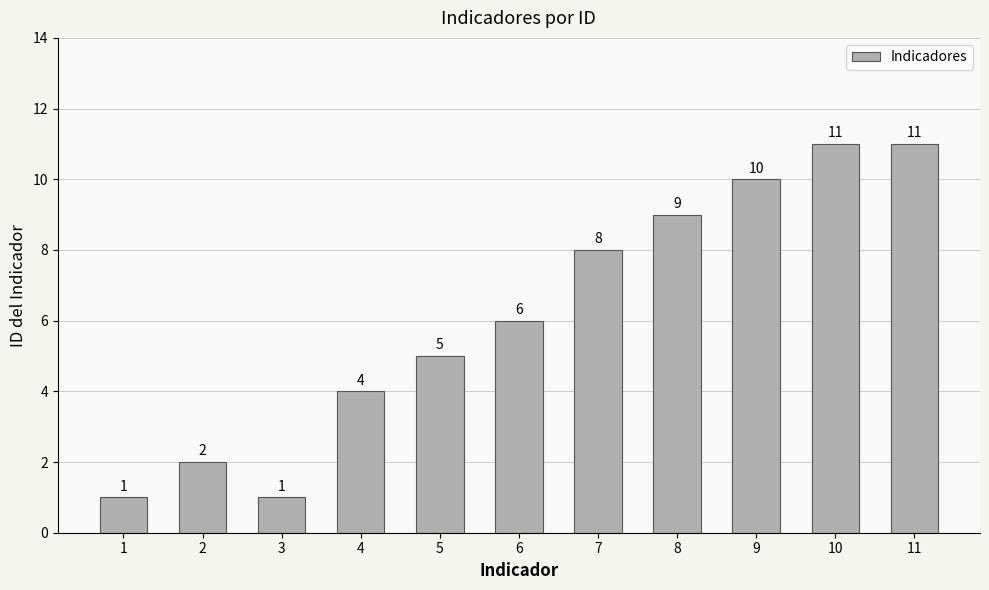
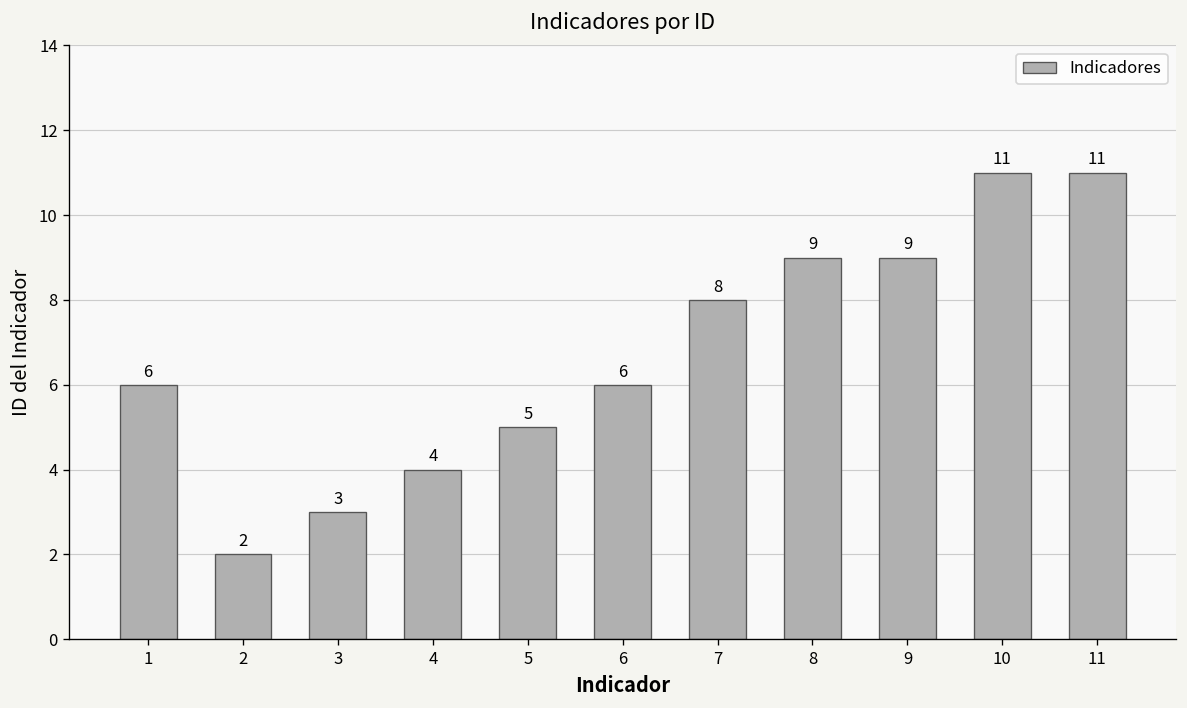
1: 1 -> 6
3: 1 -> 3
9: 10 -> 9
